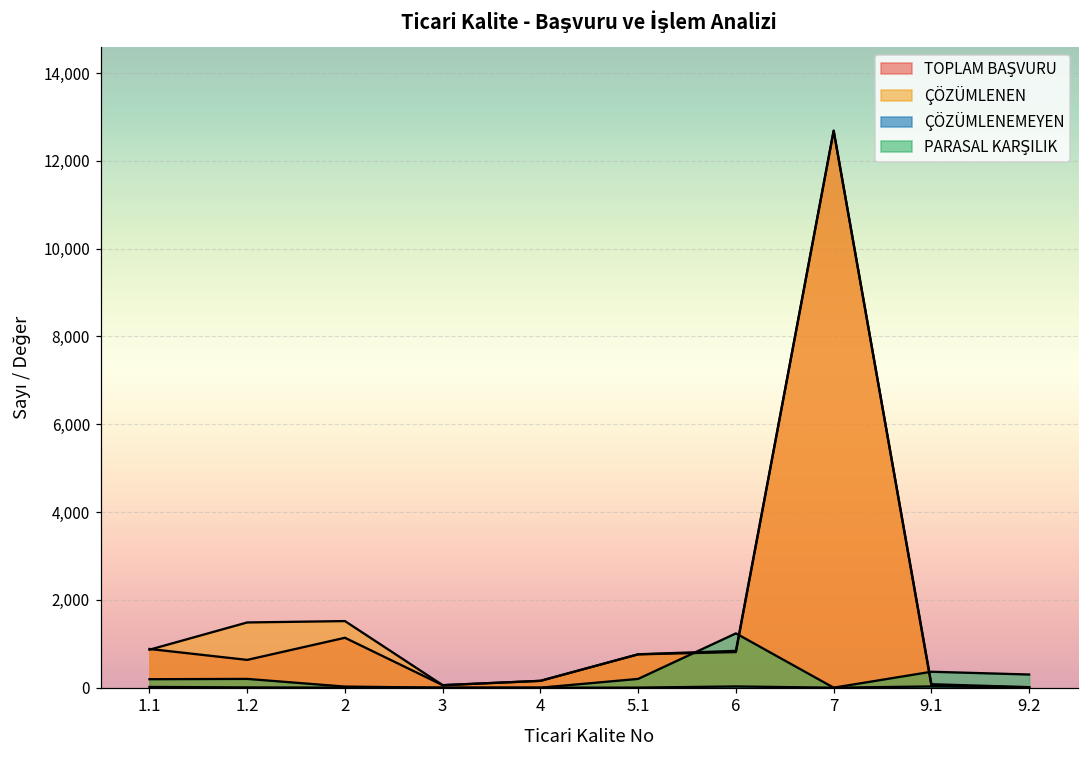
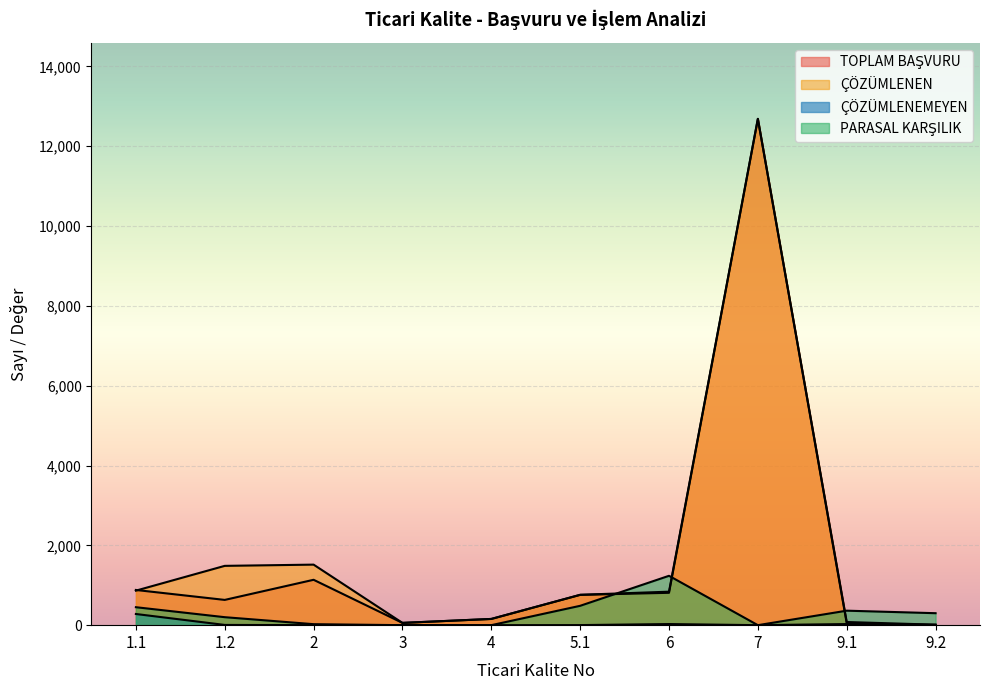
ÇÖZÜMLENEMEYEN, 1.1: 0 -> 300
PARASAL KARŞILIK, 1.1: 200 -> 500
PARASAL KARŞILIK, 5.1: 200 -> 500
